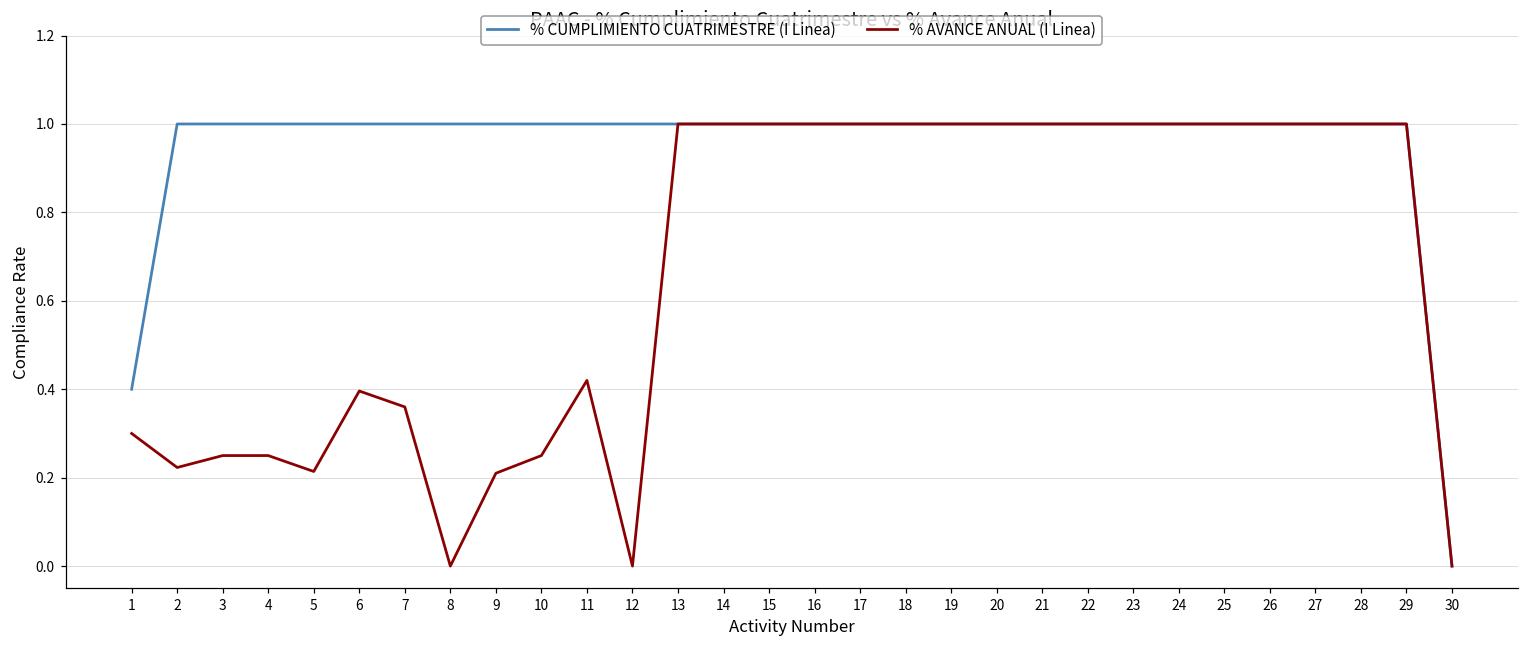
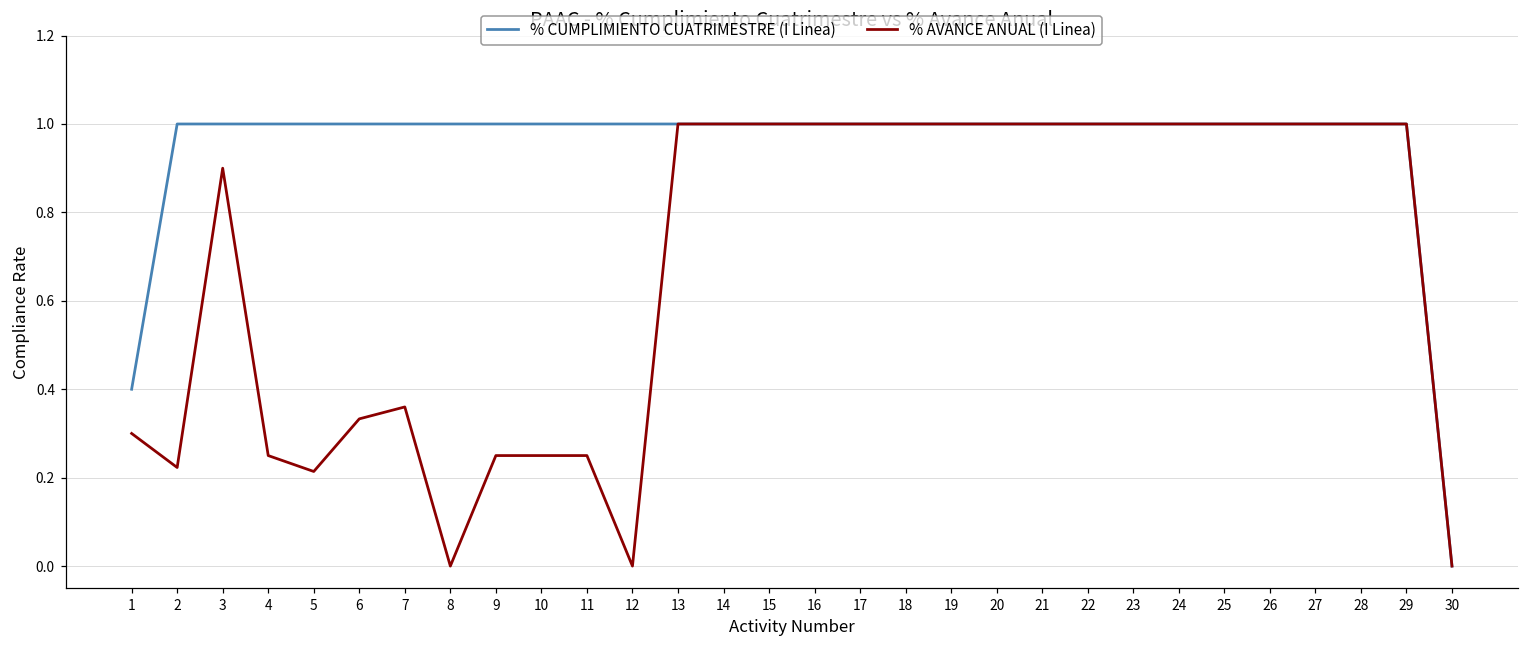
% AVANCE ANUAL (I Linea), 3: 0.25 -> 0.90
% AVANCE ANUAL (I Linea), 6: 0.40 -> 0.33
% AVANCE ANUAL (I Linea), 9: 0.21 -> 0.25
% AVANCE ANUAL (I Linea), 11: 0.42 -> 0.25
